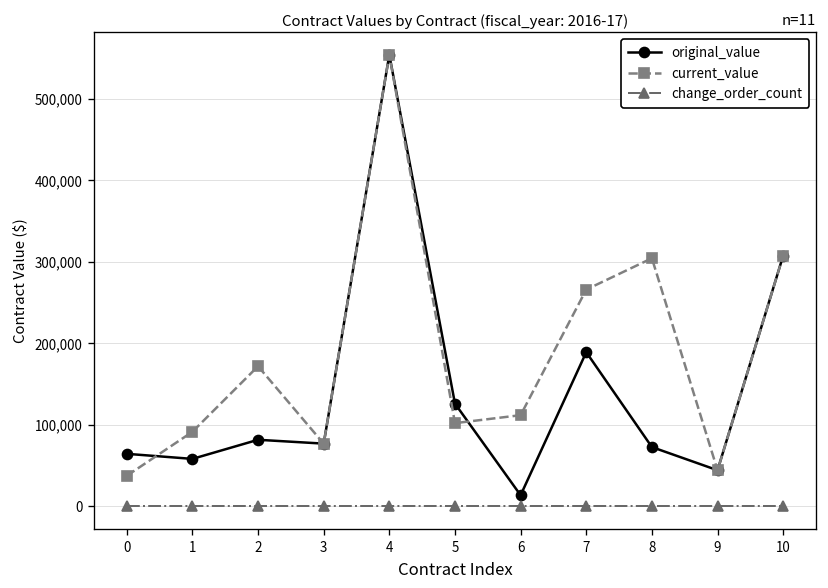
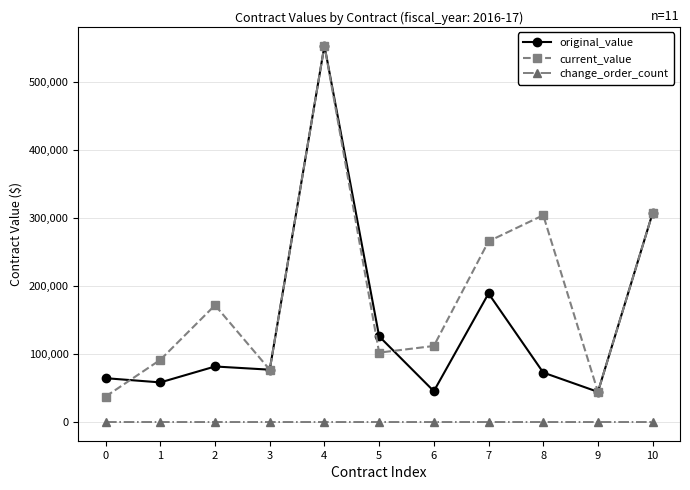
original_value, 6: 10,000 -> 50,000
